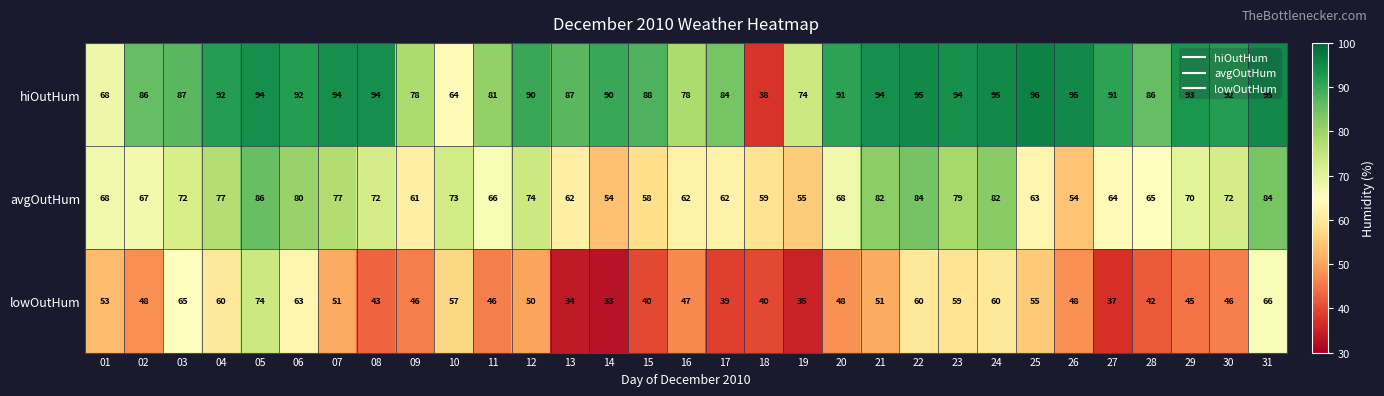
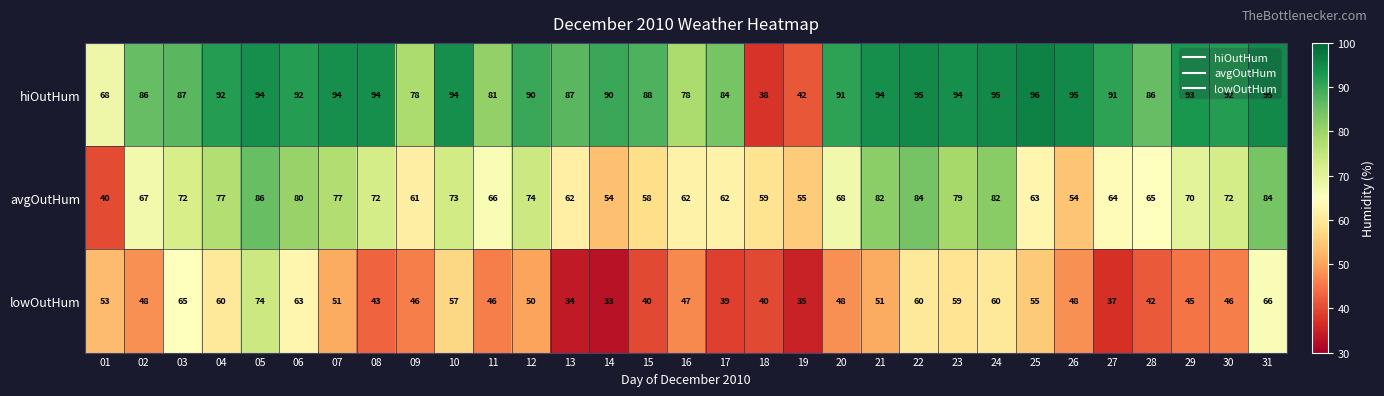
hiOutHum, 10: 64 -> 94
hiOutHum, 19: 74 -> 42
avgOutHum, 01: 68 -> 40
